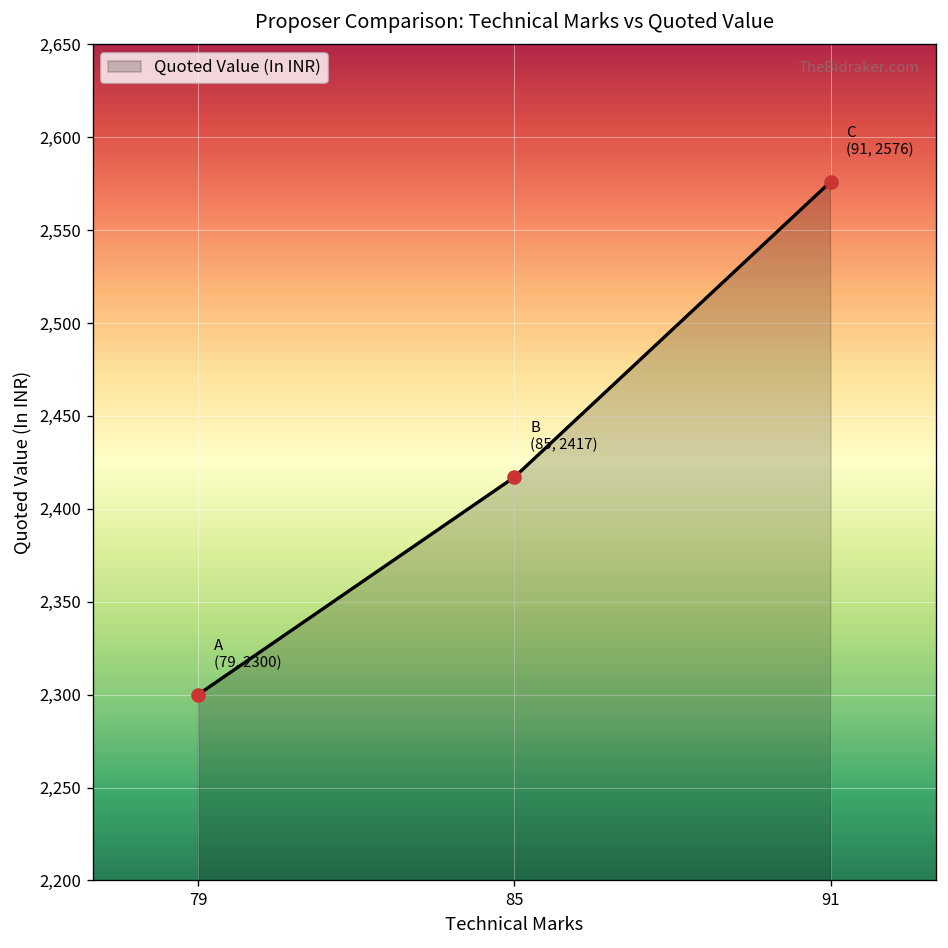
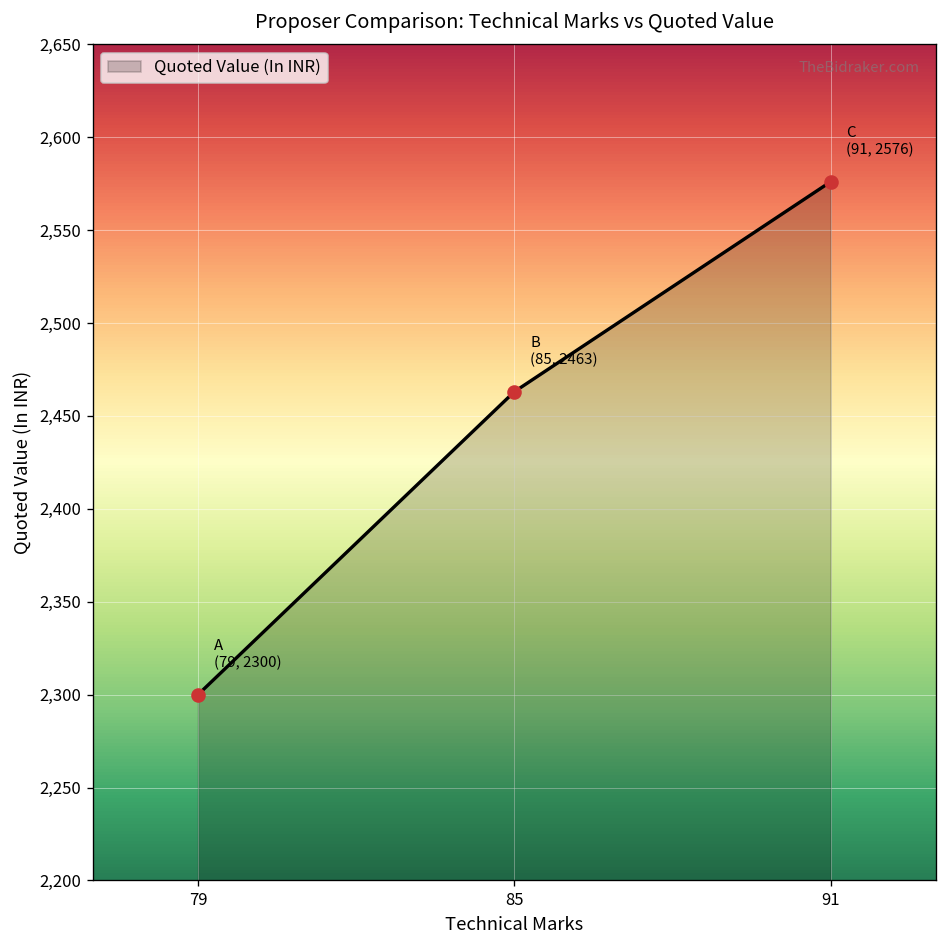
Quoted Value (In INR), 85: 2417 -> 2463
